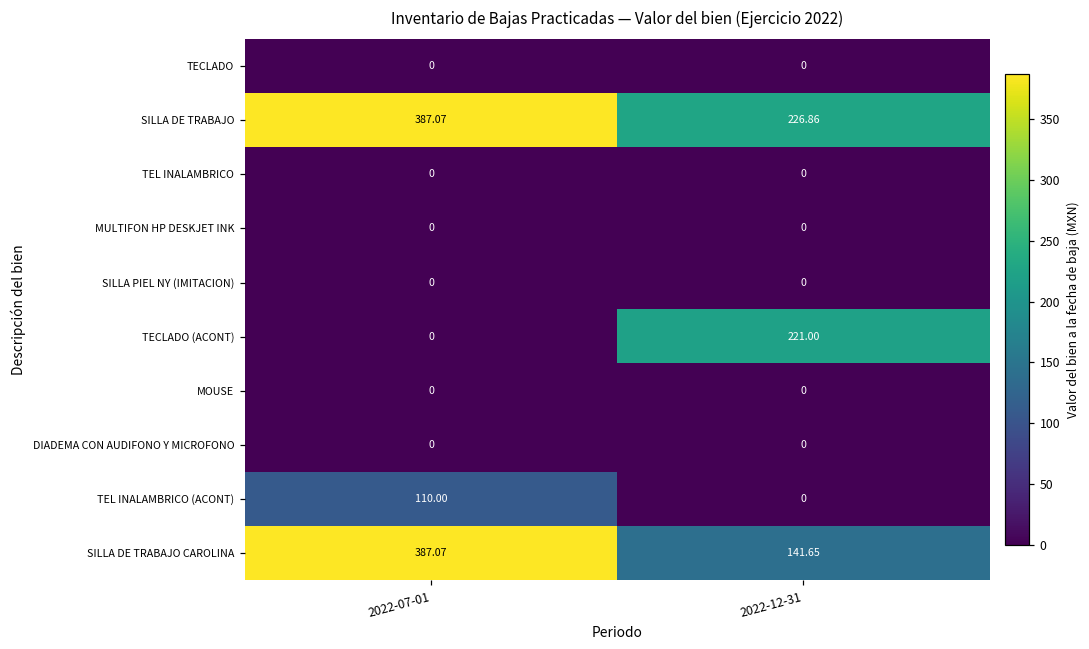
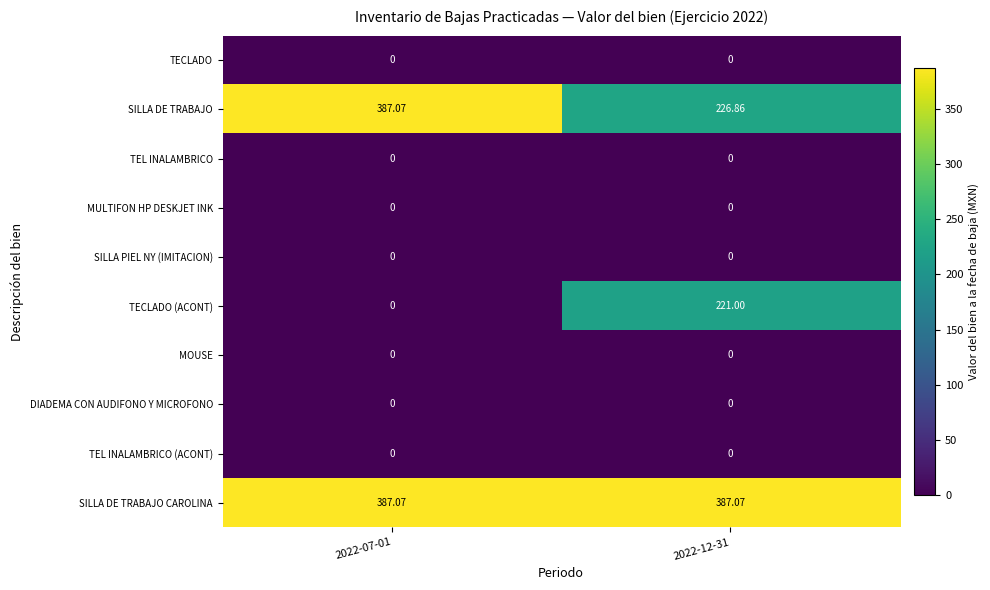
TEL INALAMBRICO (ACONT), 2022-07-01: 110.00 -> 0
SILLA DE TRABAJO CAROLINA, 2022-12-31: 141.65 -> 387.07
